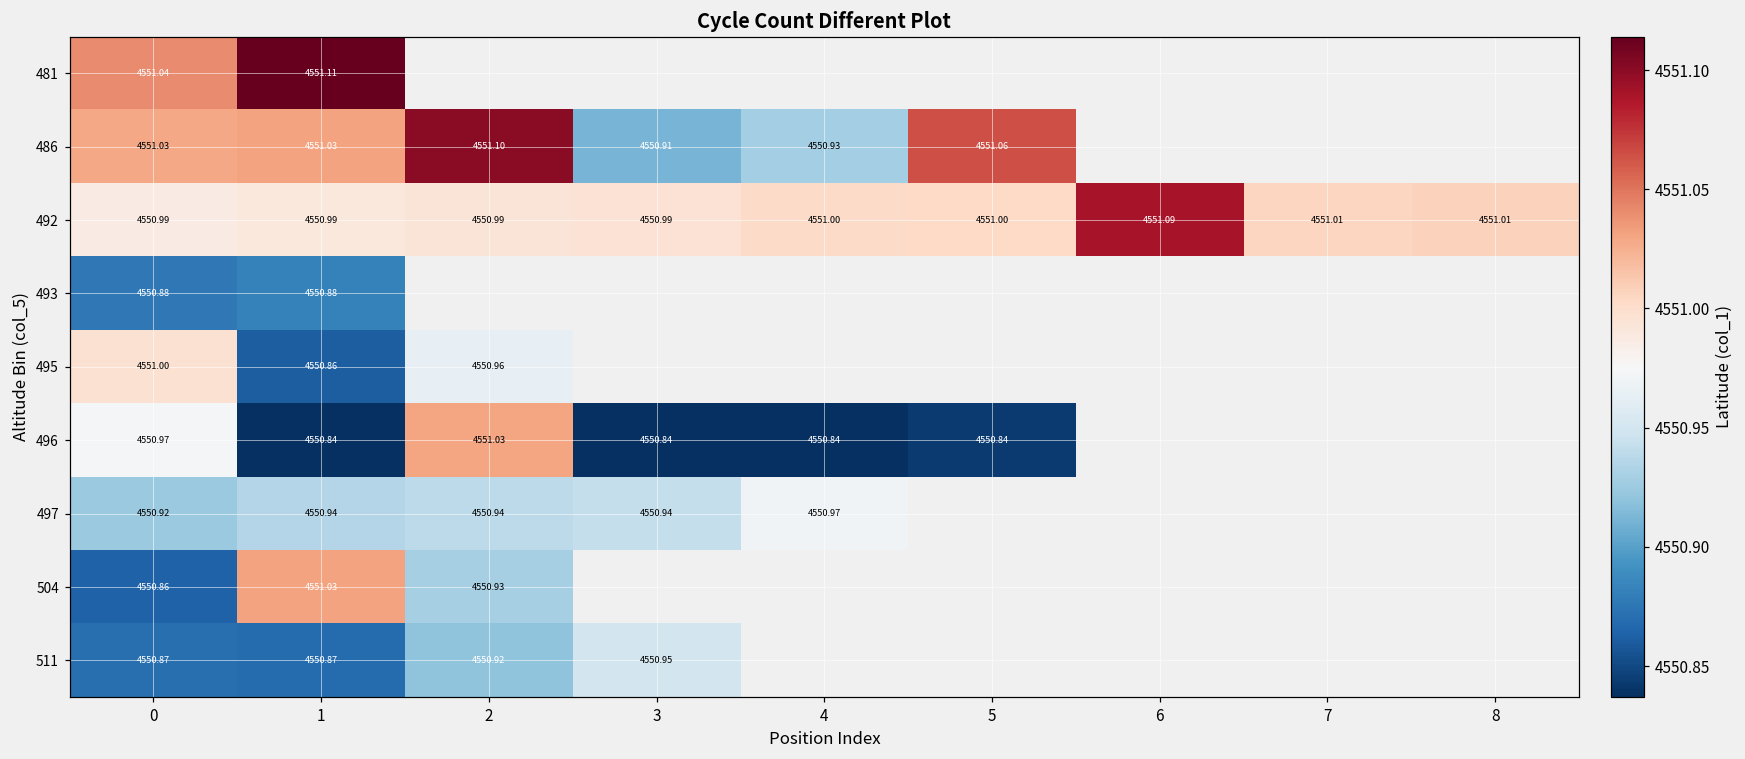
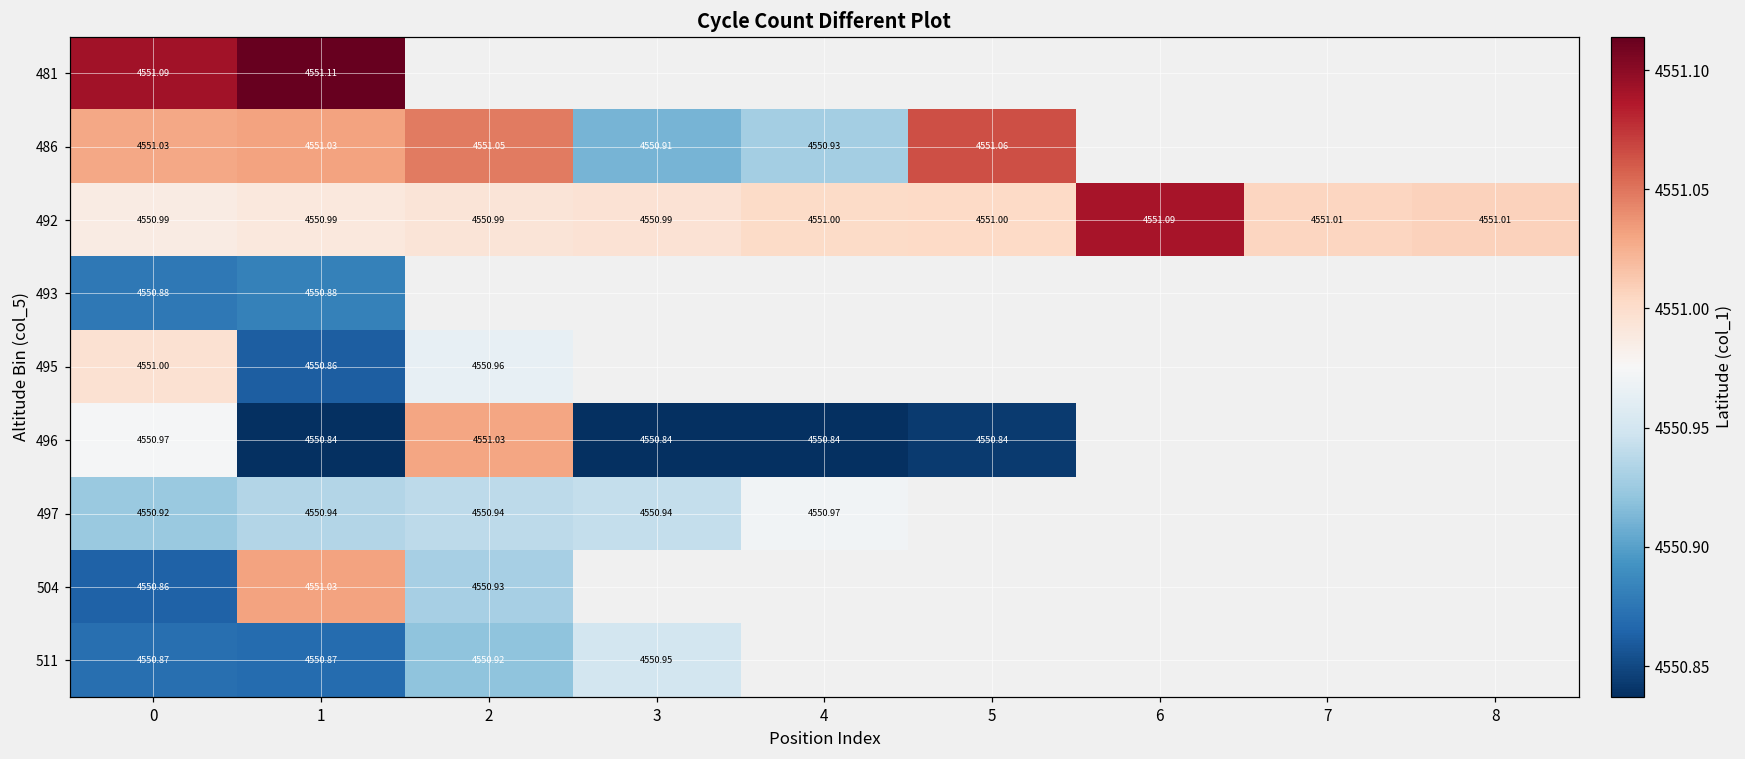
481, 0: 4551.04 -> 4551.09
486, 2: 4551.10 -> 4551.05
